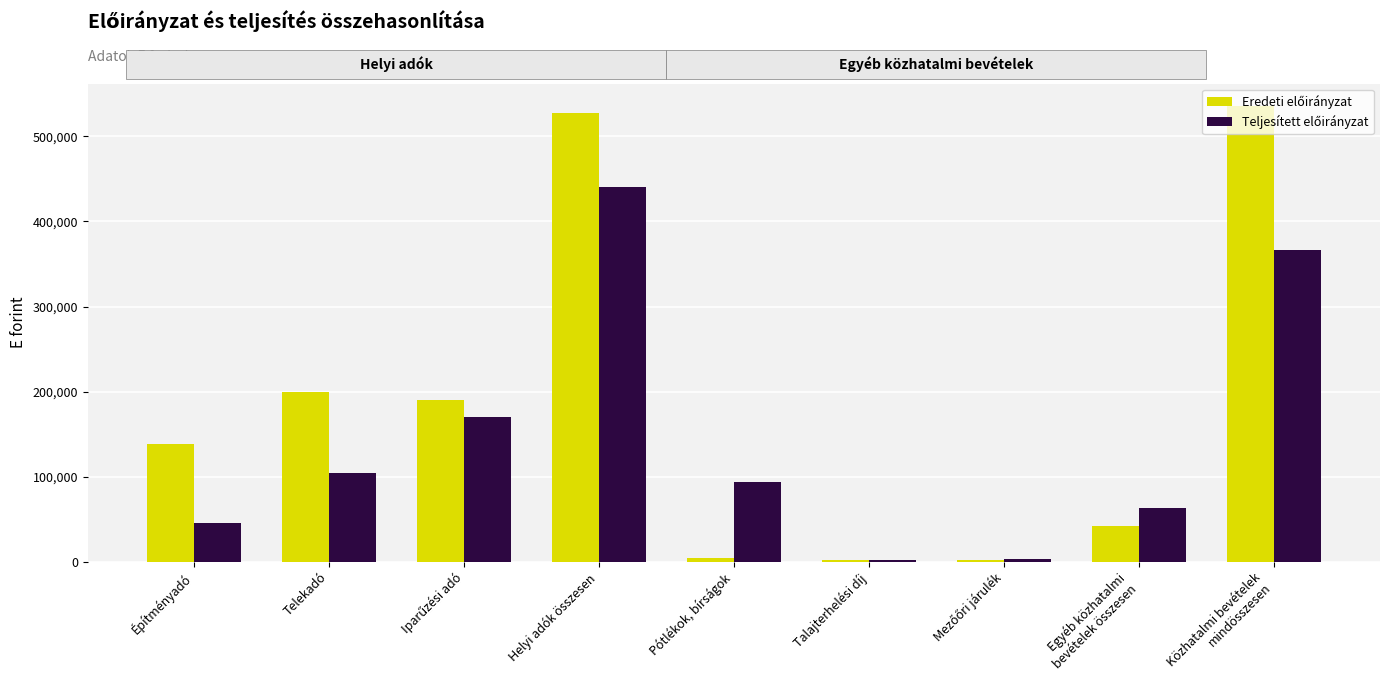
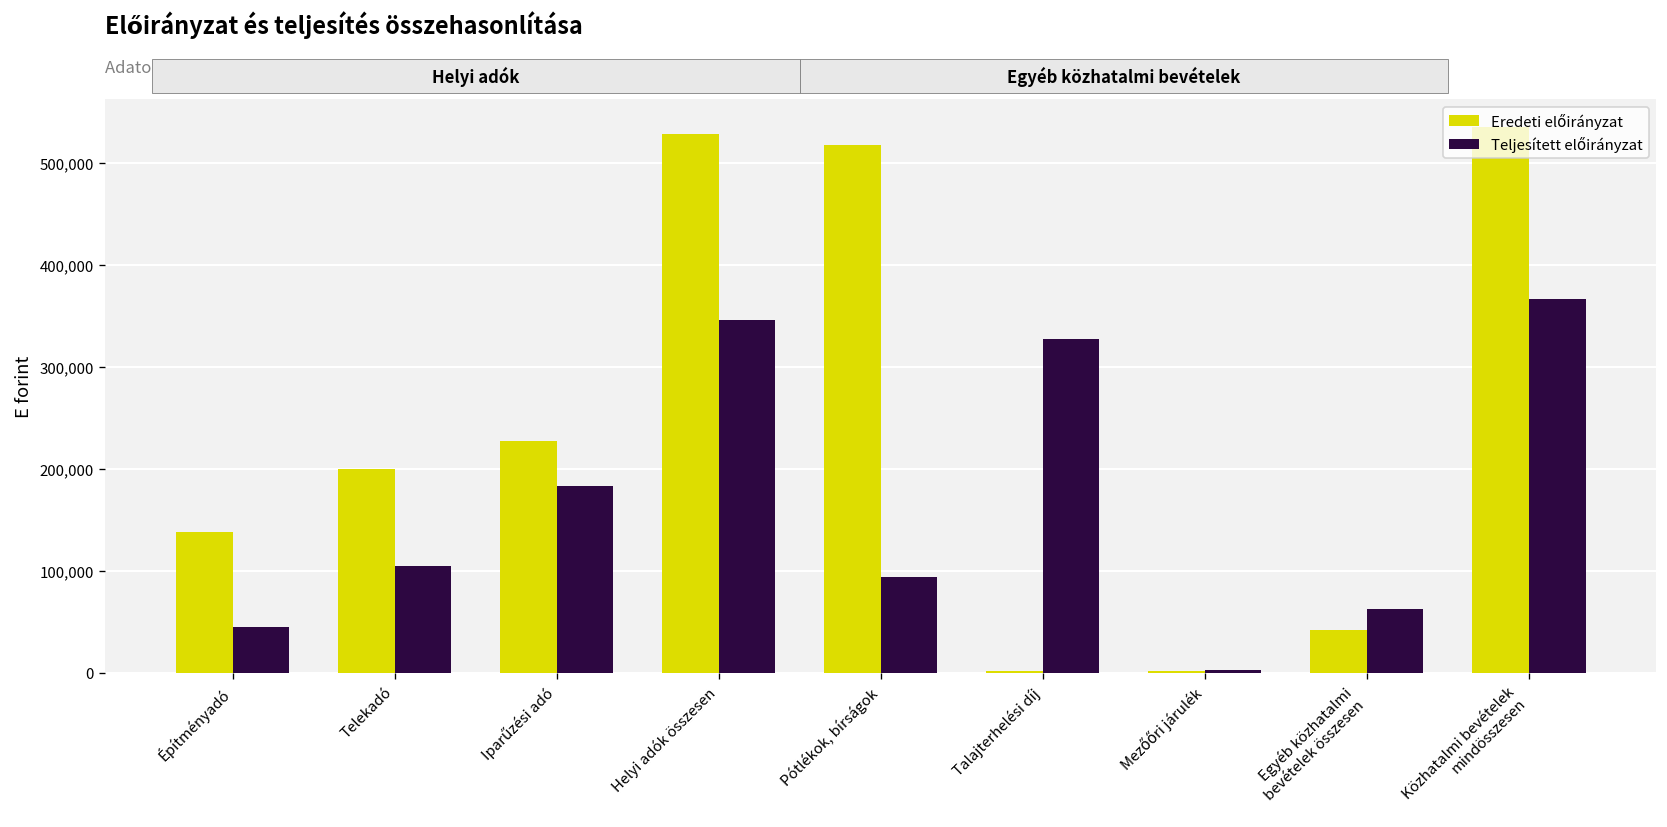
Eredeti előirányzat, Iparűzési adó: 190,000 -> 230,000
Teljesített előirányzat, Iparűzési adó: 170,000 -> 180,000
Teljesített előirányzat, Helyi adók összesen: 440,000 -> 350,000
Eredeti előirányzat, Pótlékok, bírságok: 0 -> 520,000
Teljesített előirányzat, Talajterhelési díj: 0 -> 330,000
